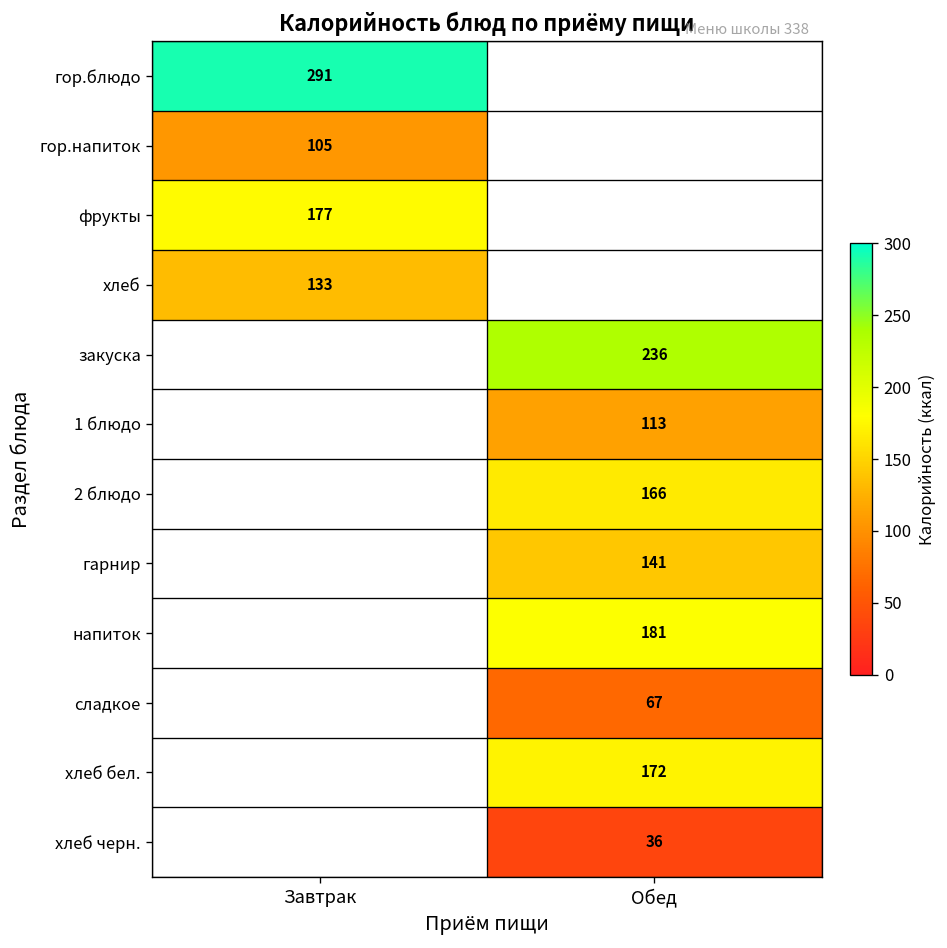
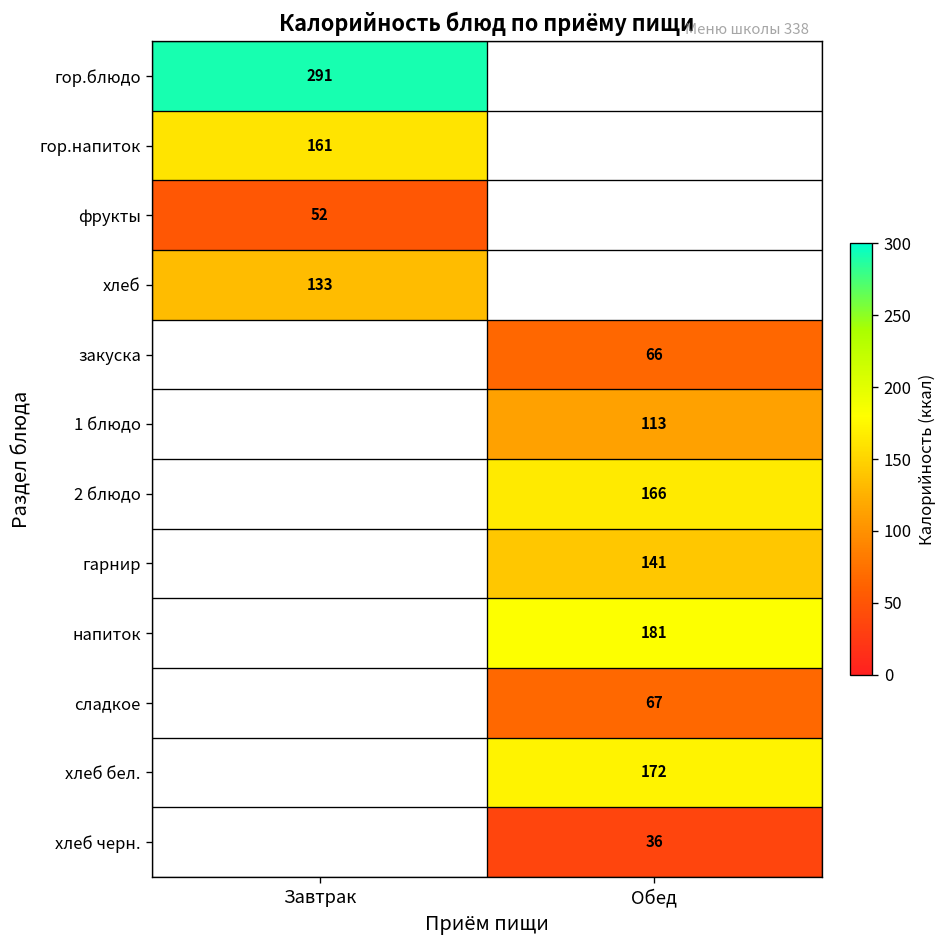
гор.напиток, Завтрак: 105 -> 161
фрукты, Завтрак: 177 -> 52
закуска, Обед: 236 -> 66
